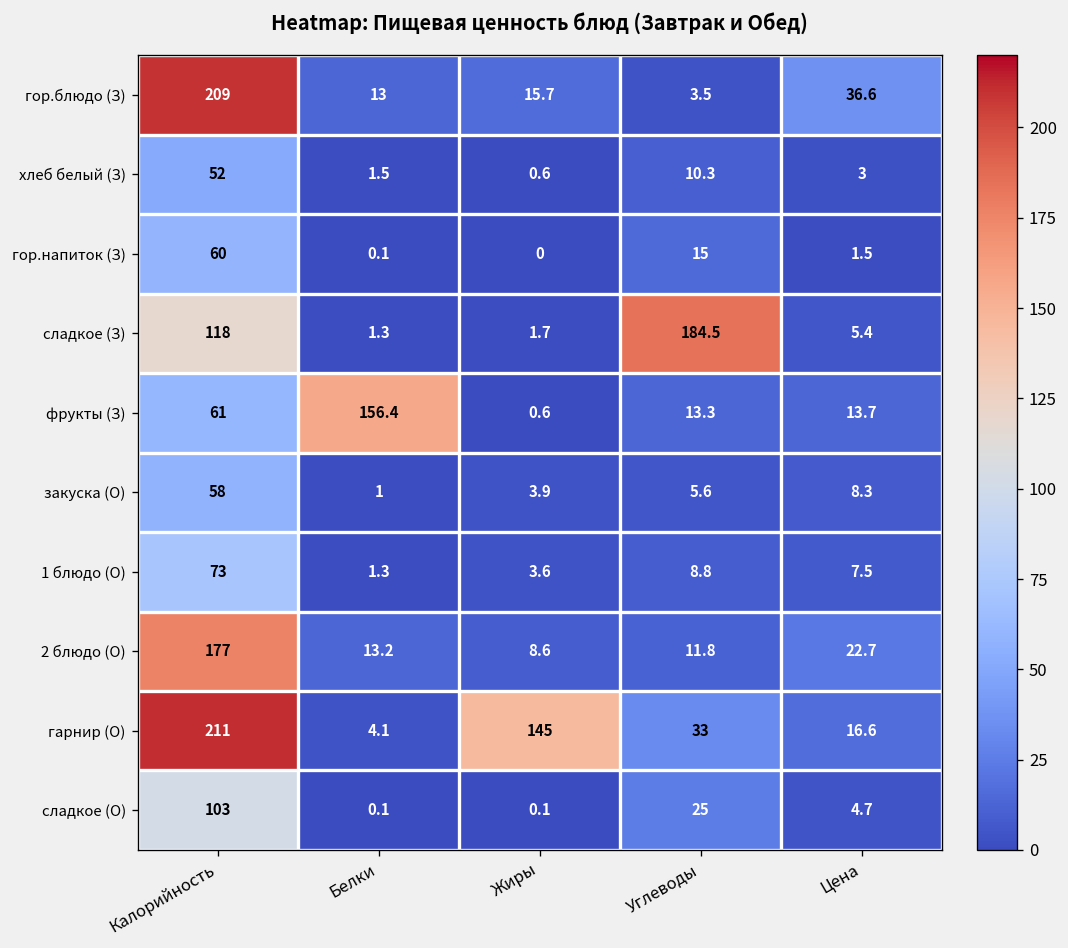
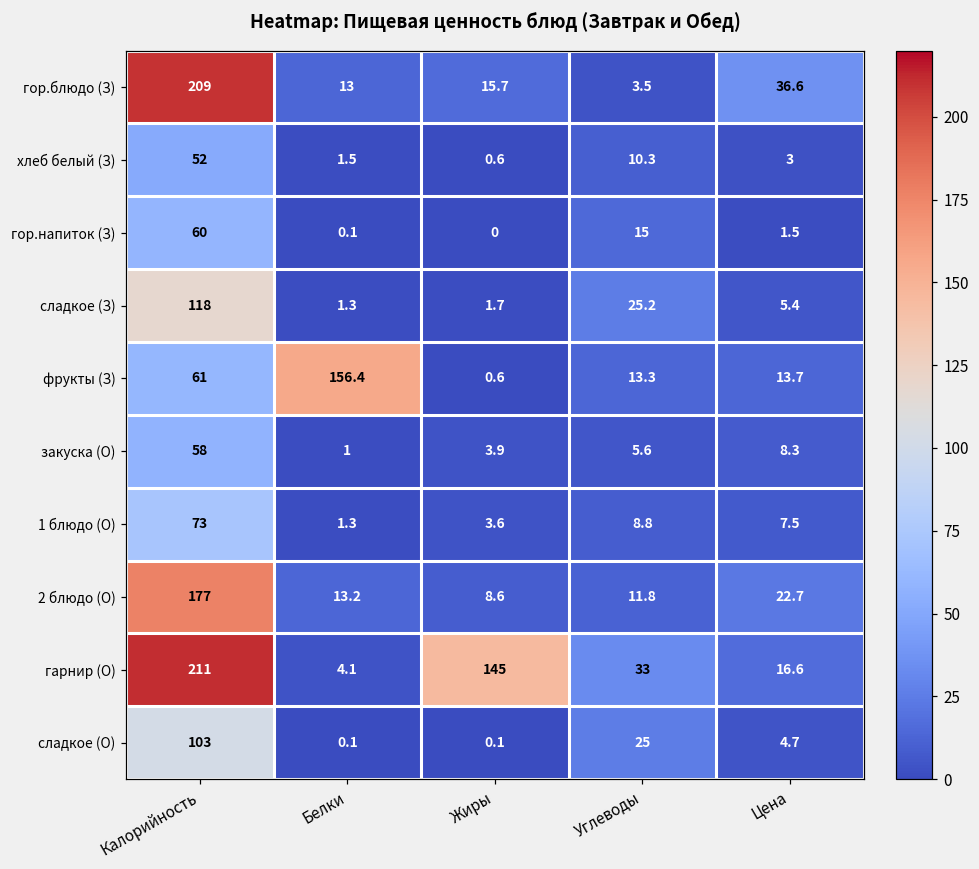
сладкое (З), Углеводы: 184.5 -> 25.2
